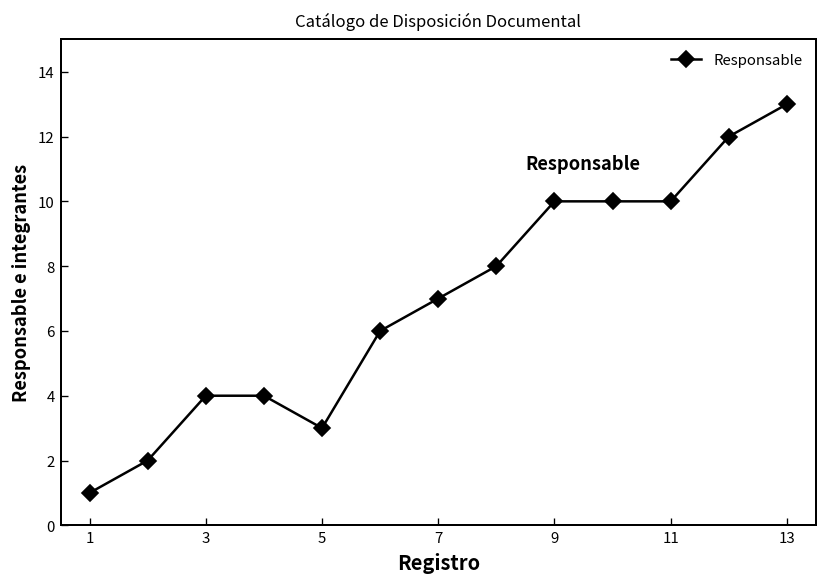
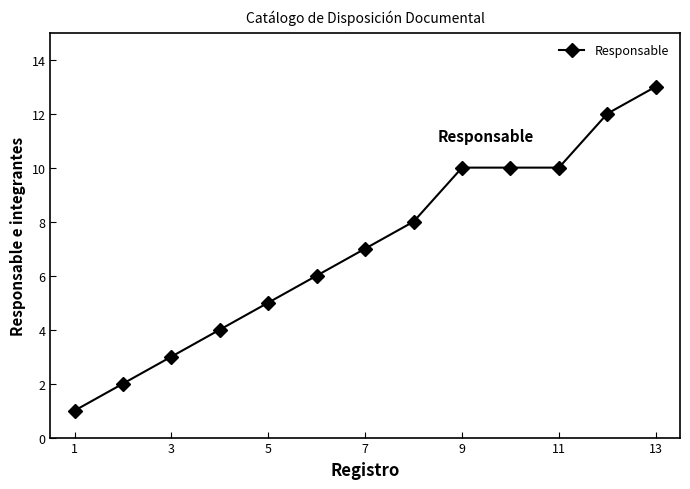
3: 4 -> 3
5: 3 -> 5
